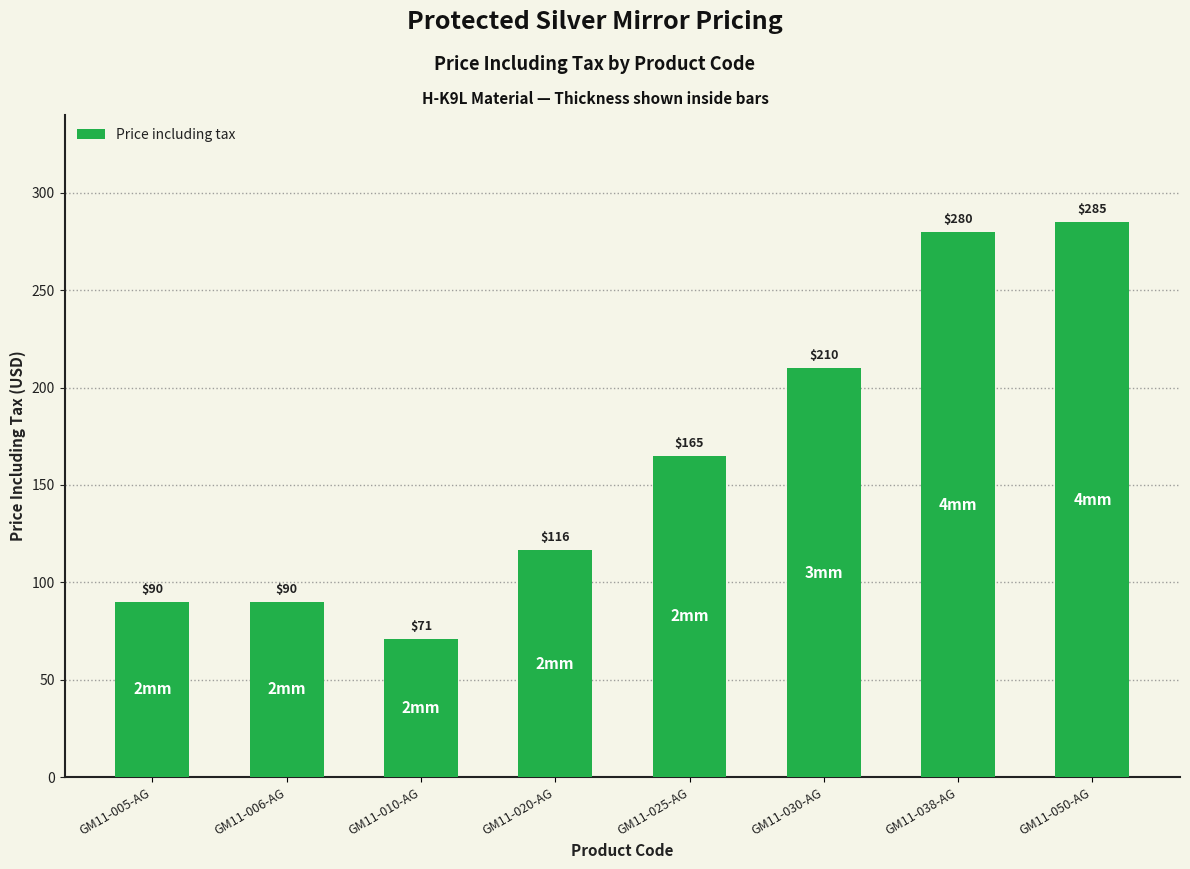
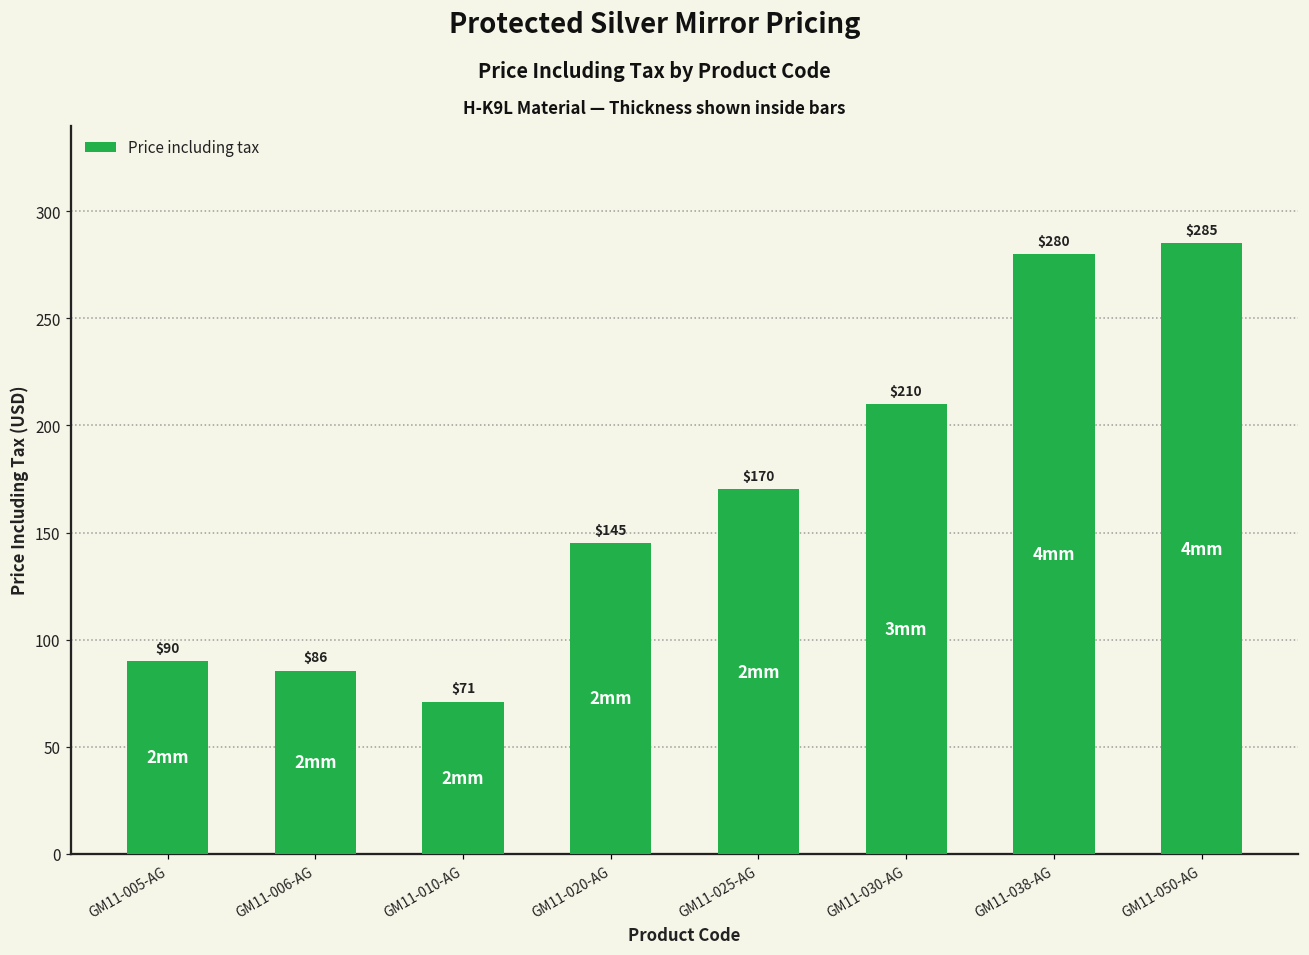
GM11-006-AG: $90 -> $86
GM11-020-AG: $116 -> $145
GM11-025-AG: $165 -> $170
